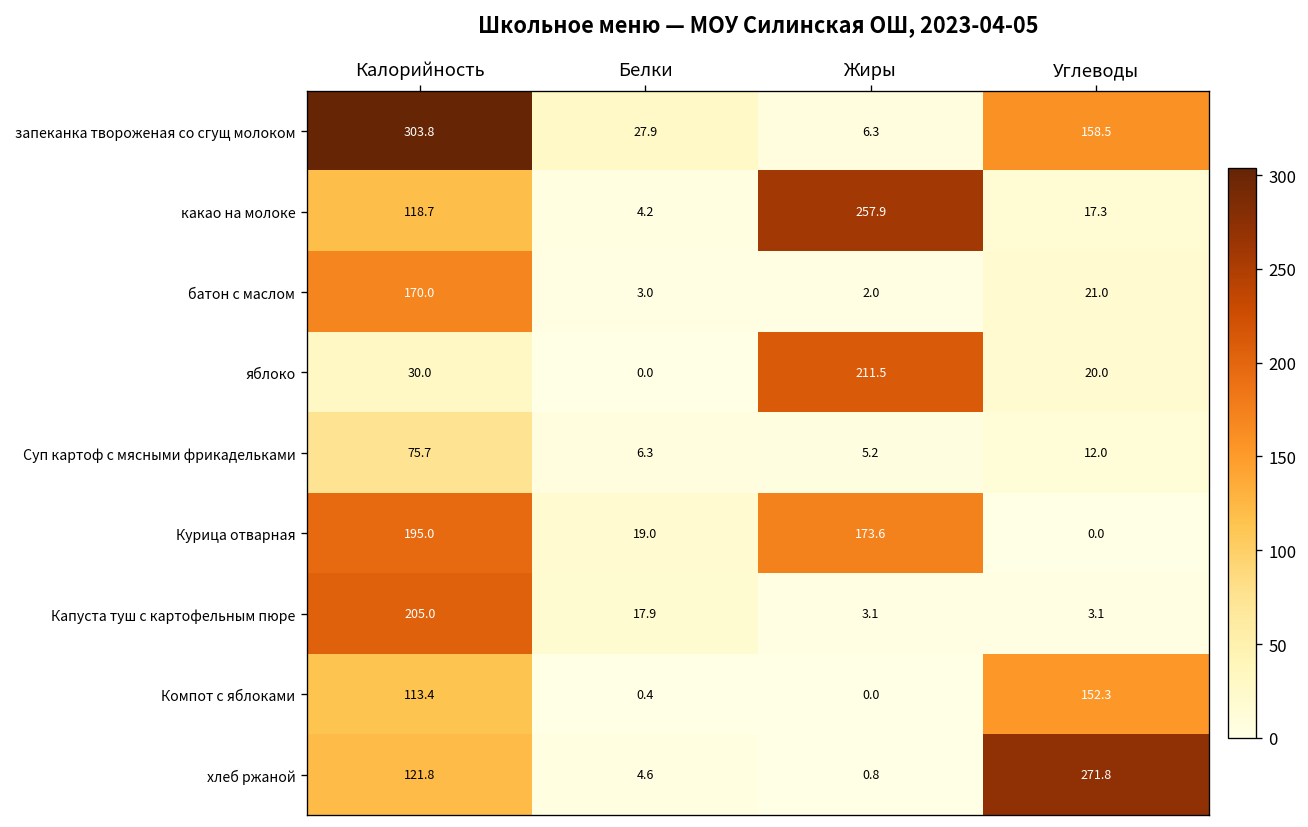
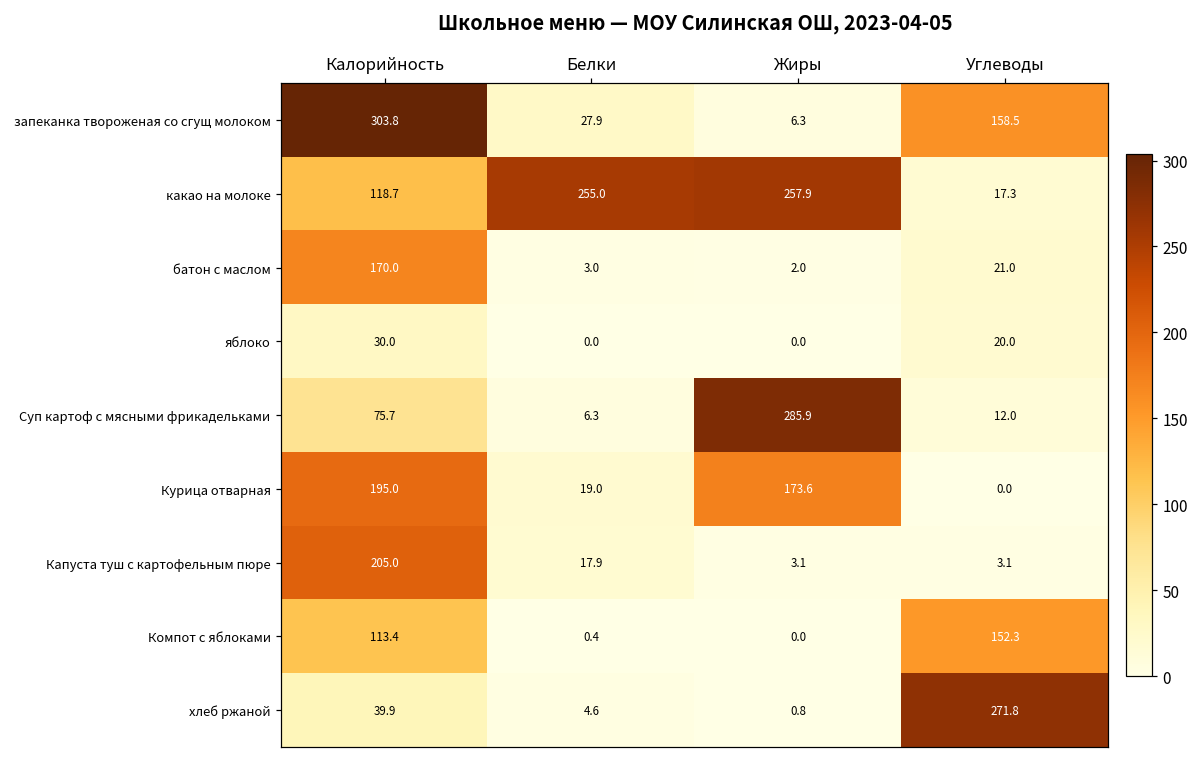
какао на молоке, Белки: 4.2 -> 255.0
яблоко, Жиры: 211.5 -> 0.0
Суп картоф с мясными фрикадельками, Жиры: 5.2 -> 285.9
хлеб ржаной, Калорийность: 121.8 -> 39.9
